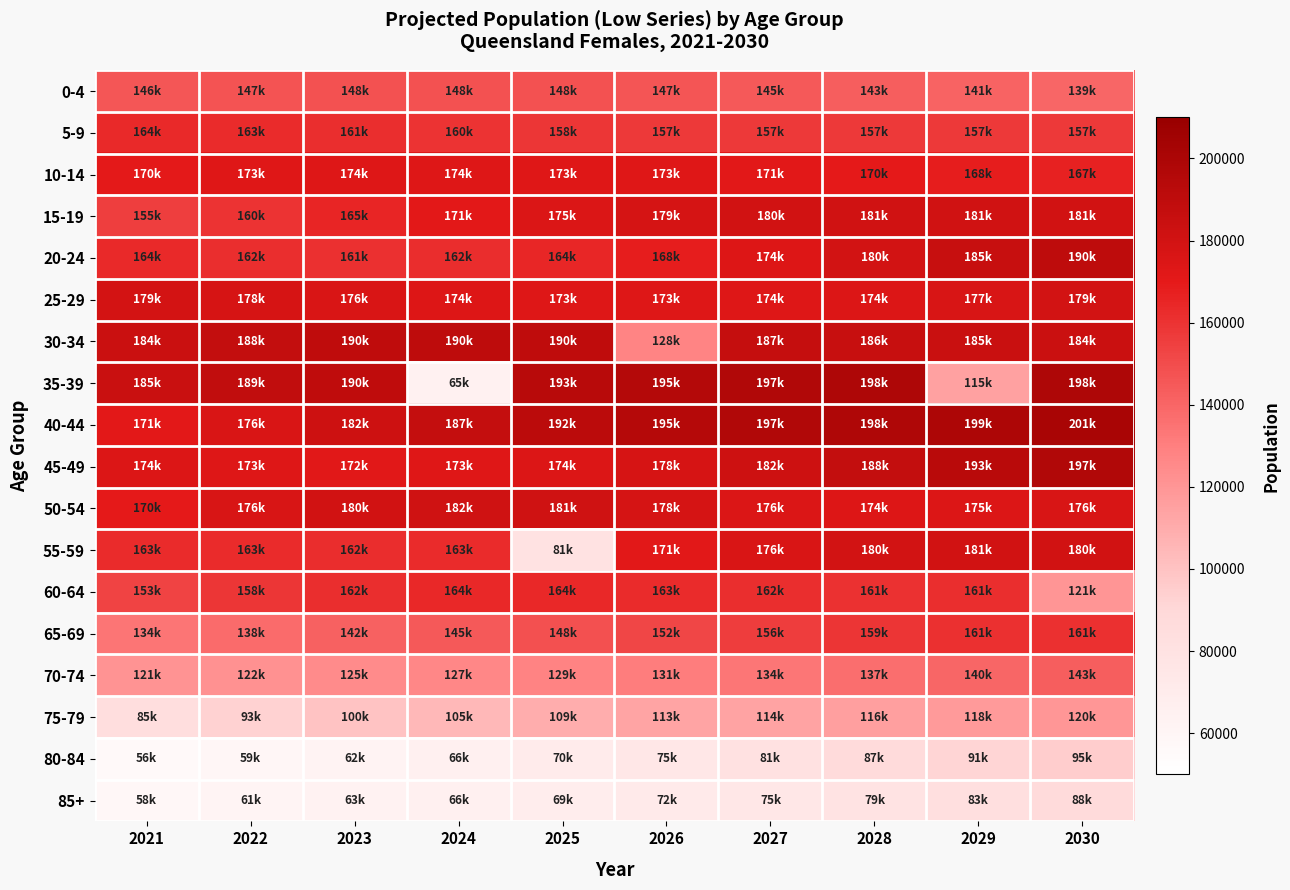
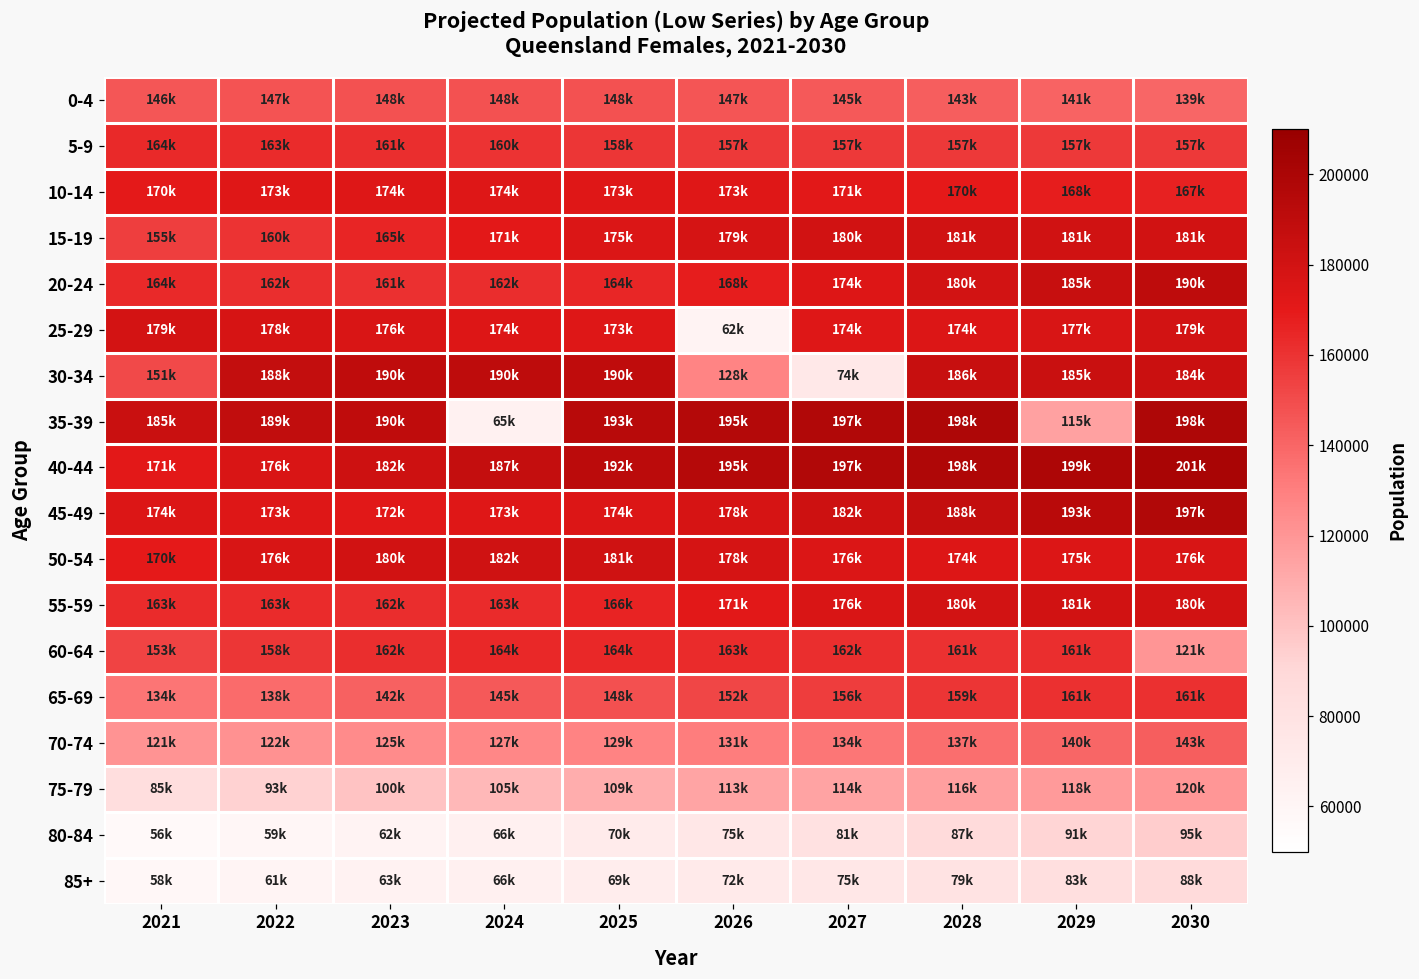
25-29, 2026: 173k -> 62k
30-34, 2021: 184k -> 151k
30-34, 2027: 187k -> 74k
55-59, 2025: 81k -> 166k
